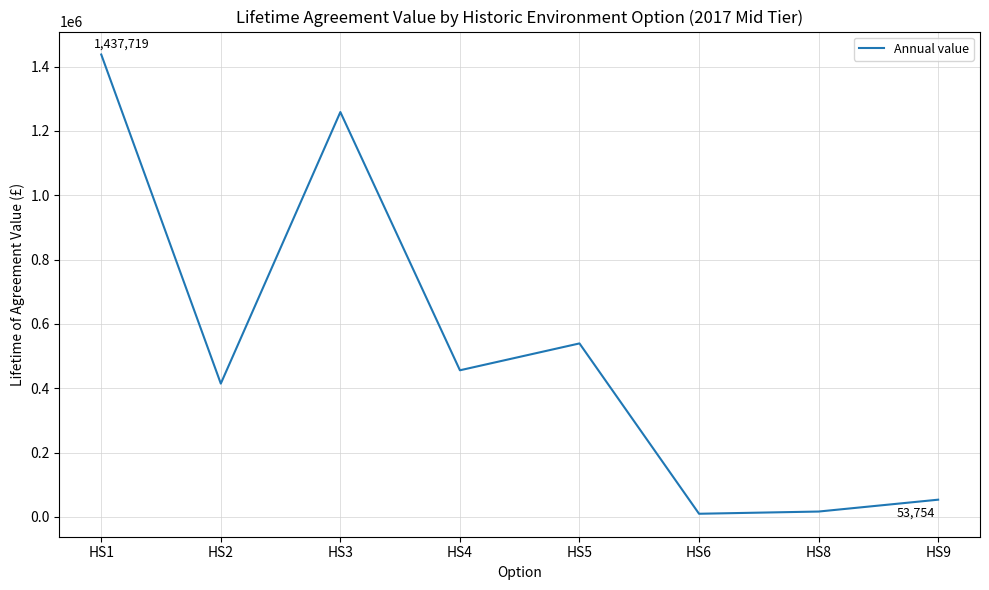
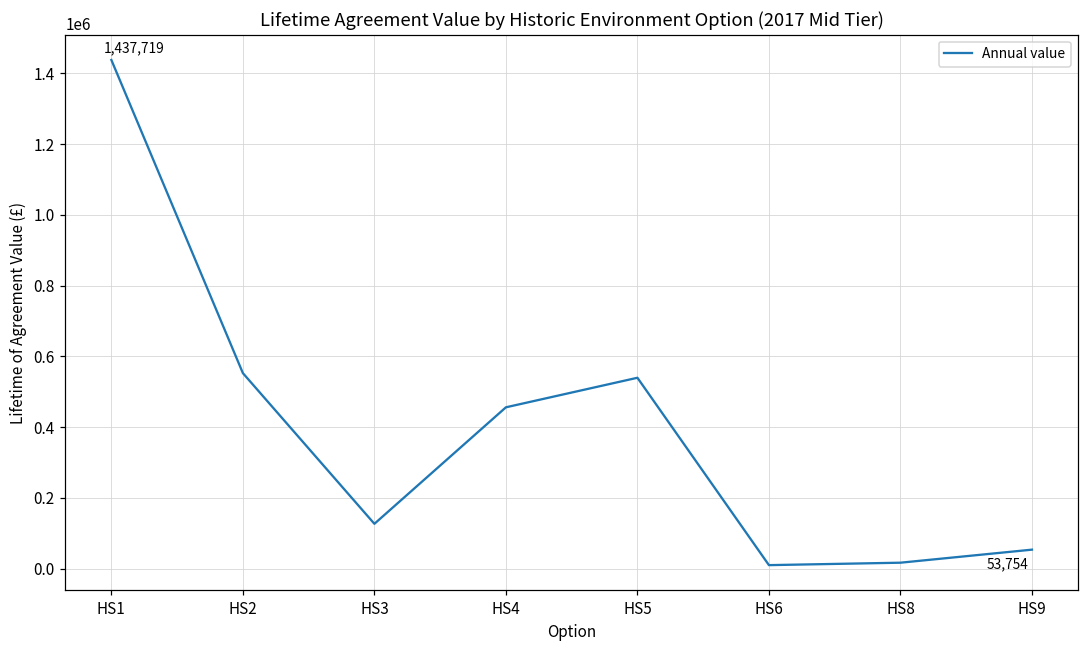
HS2: 410000 -> 550000
HS3: 1260000 -> 130000
